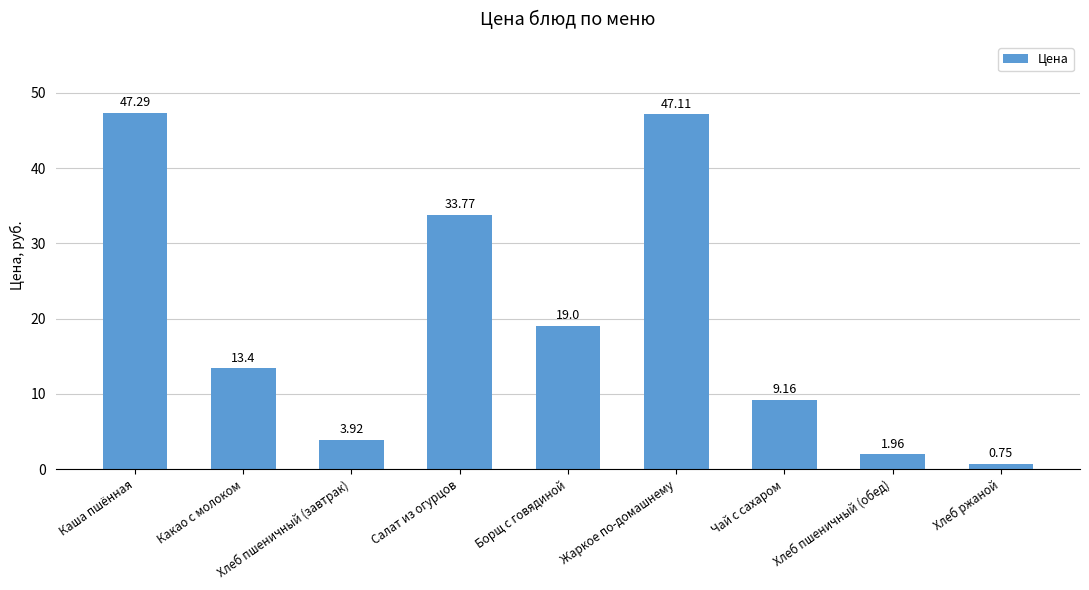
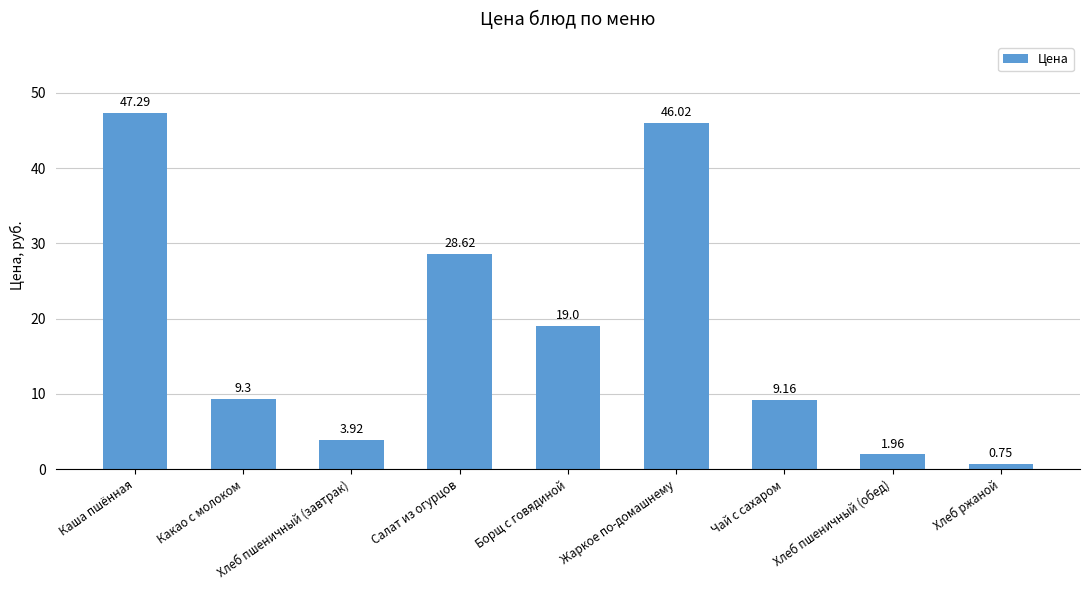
Какао с молоком: 13.4 -> 9.3
Салат из огурцов: 33.77 -> 28.62
Жаркое по-домашнему: 47.11 -> 46.02
